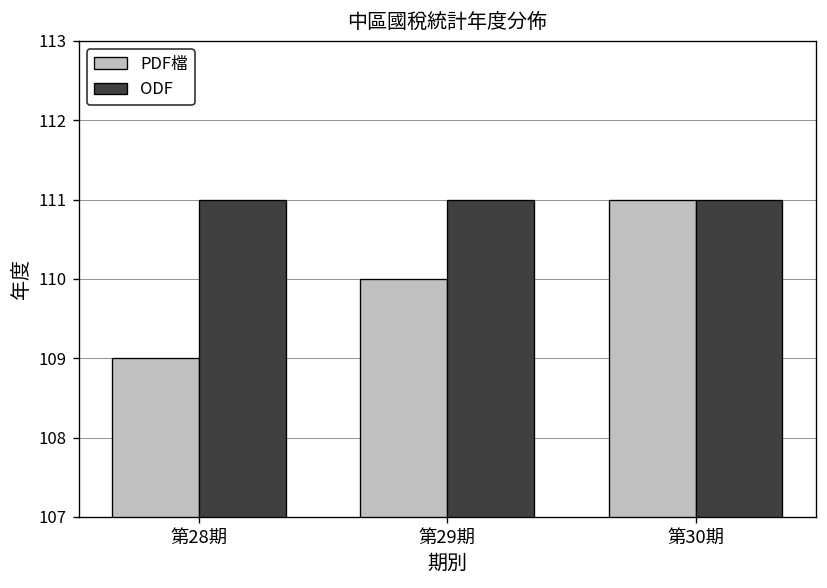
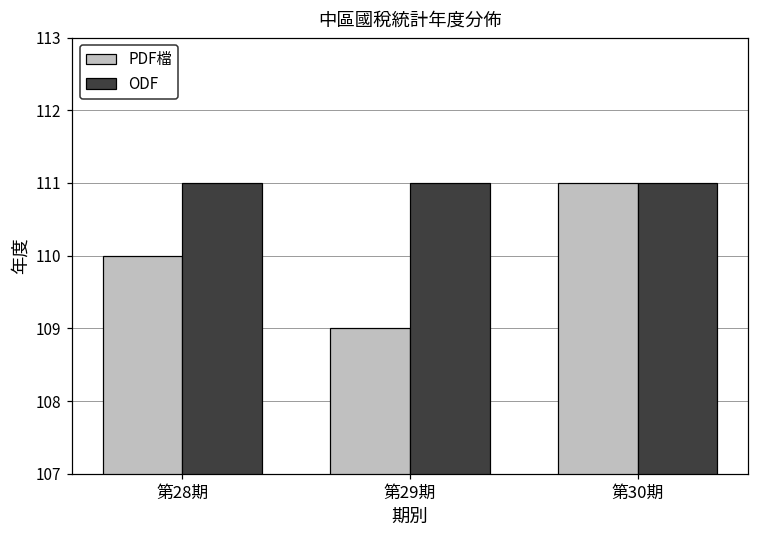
PDF檔, 第28期: 109 -> 110
PDF檔, 第29期: 110 -> 109
